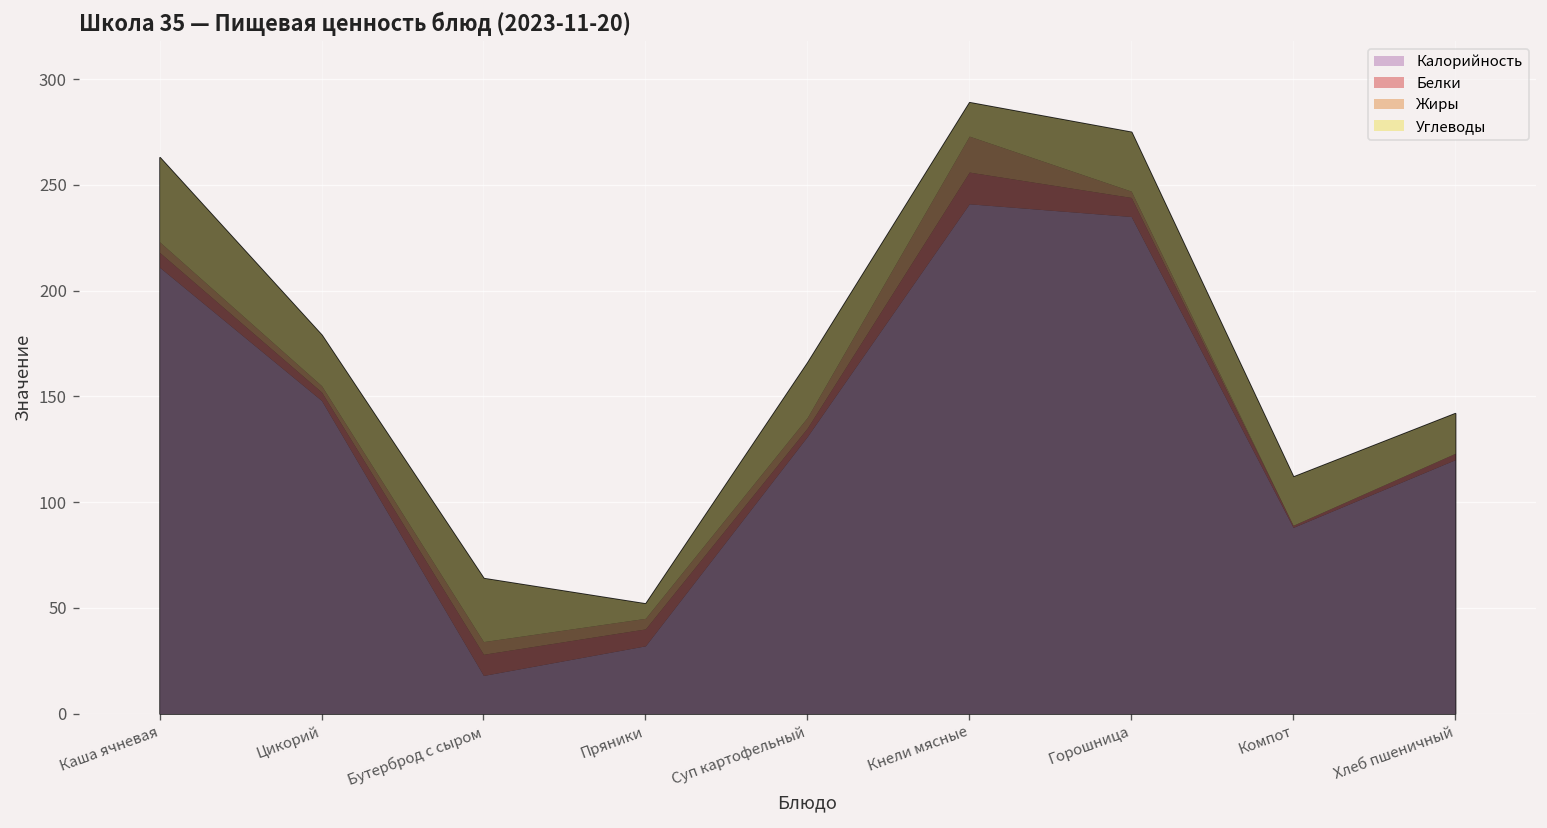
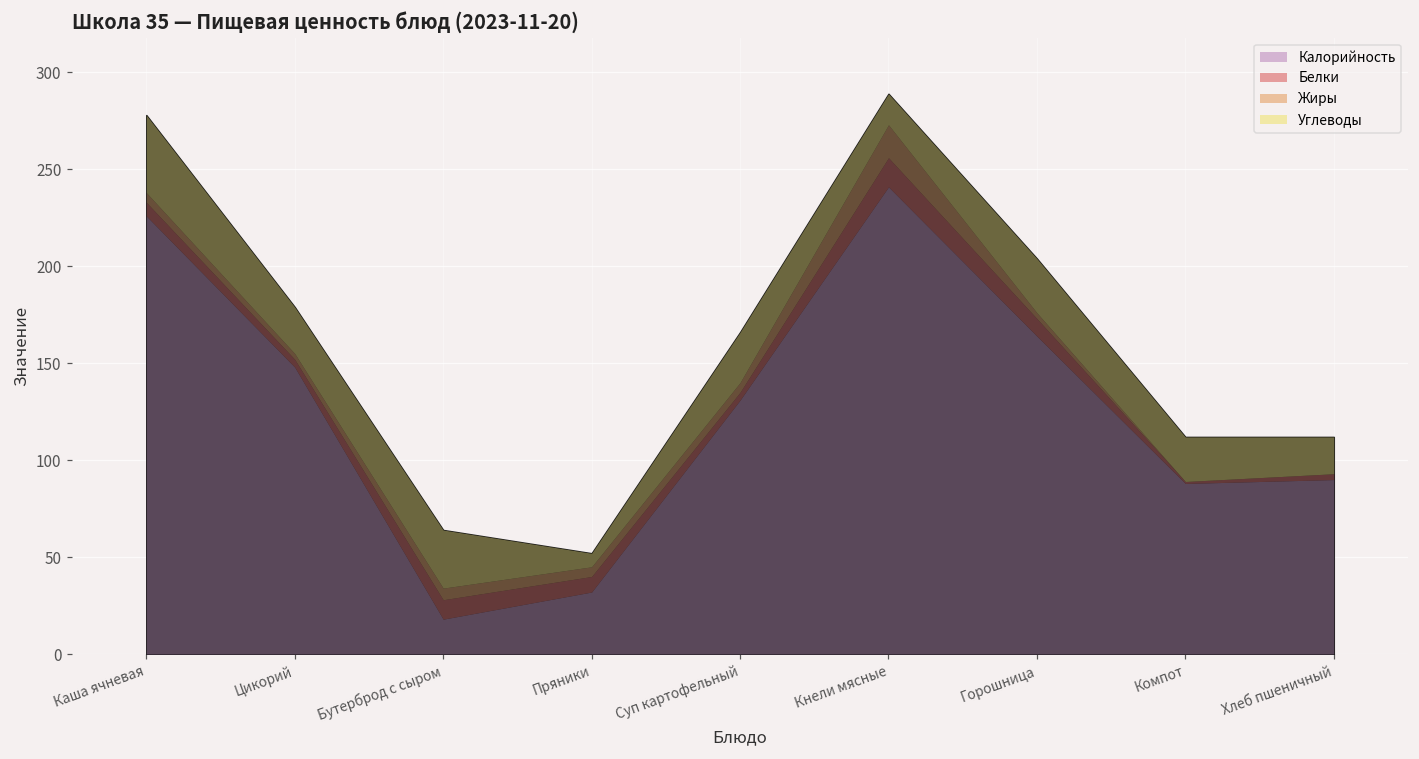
Калорийность, Каша ячневая: 211 -> 226
Калорийность, Горошница: 235 -> 164
Калорийность, Хлеб пшеничный: 120 -> 90
